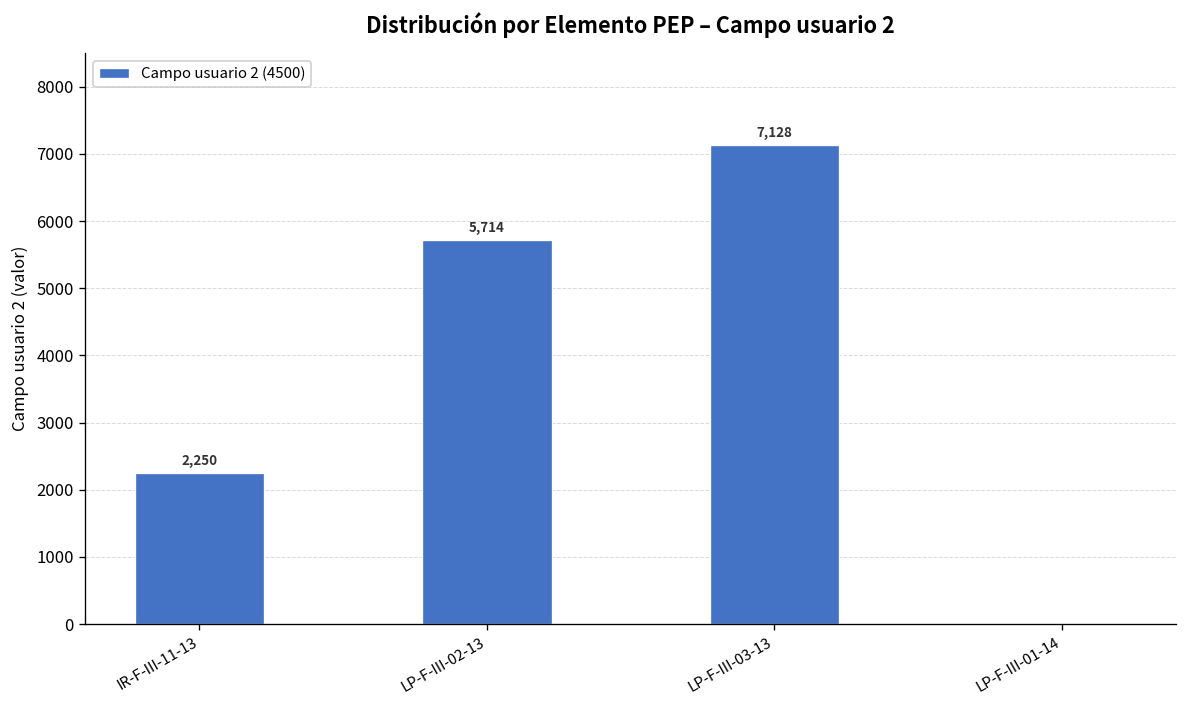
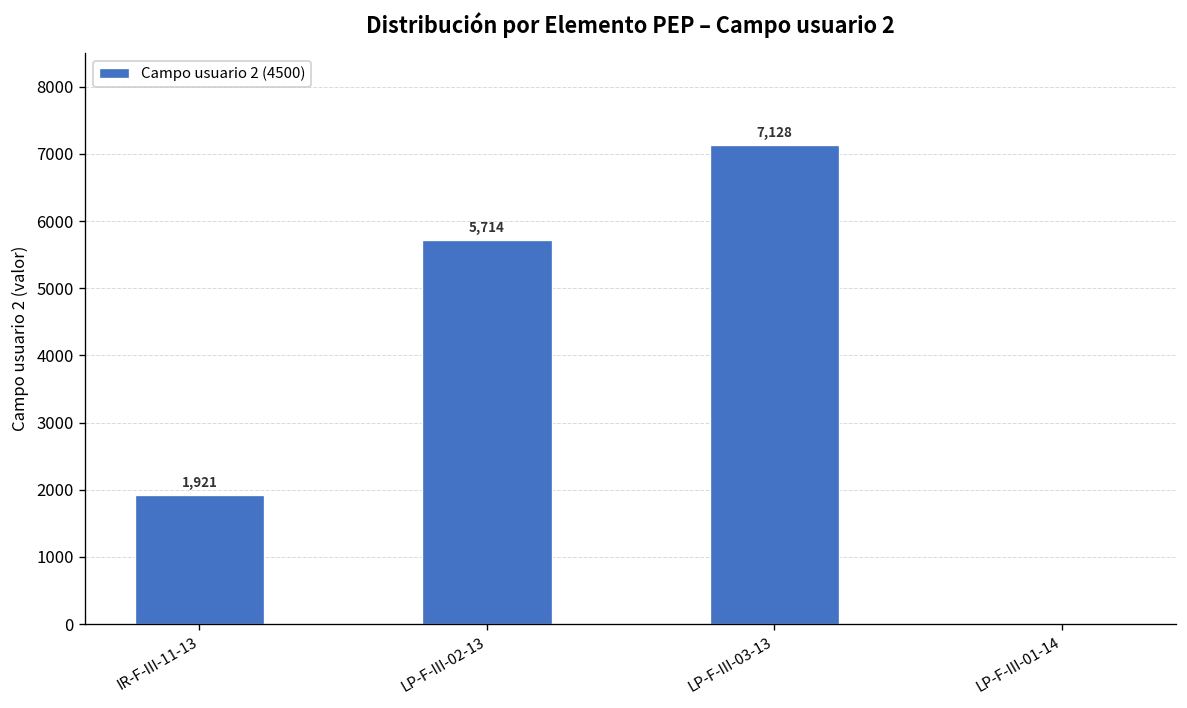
IR-F-III-11-13: 2,250 -> 1,921
